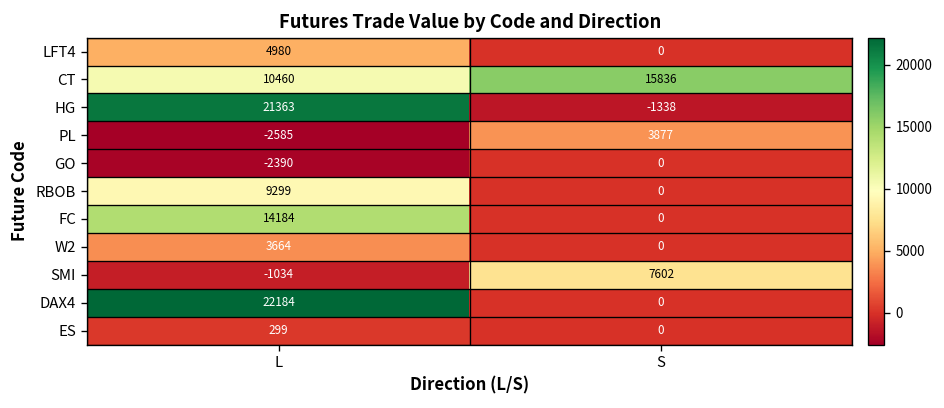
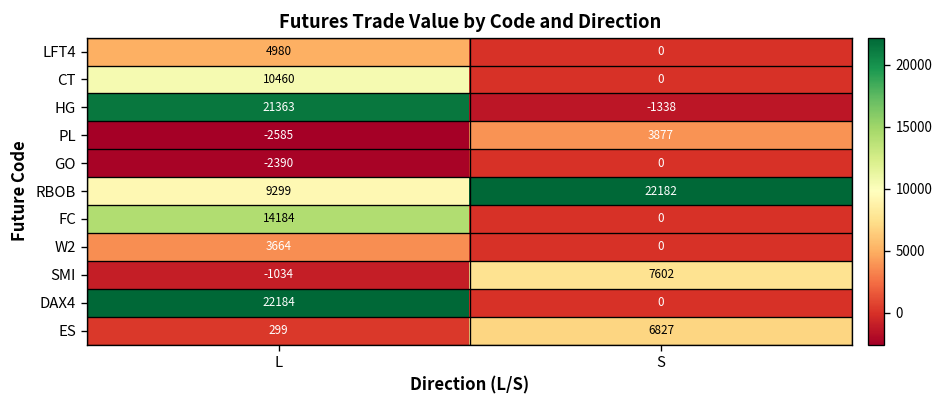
CT, S: 15836 -> 0
RBOB, S: 0 -> 22182
ES, S: 0 -> 6827
